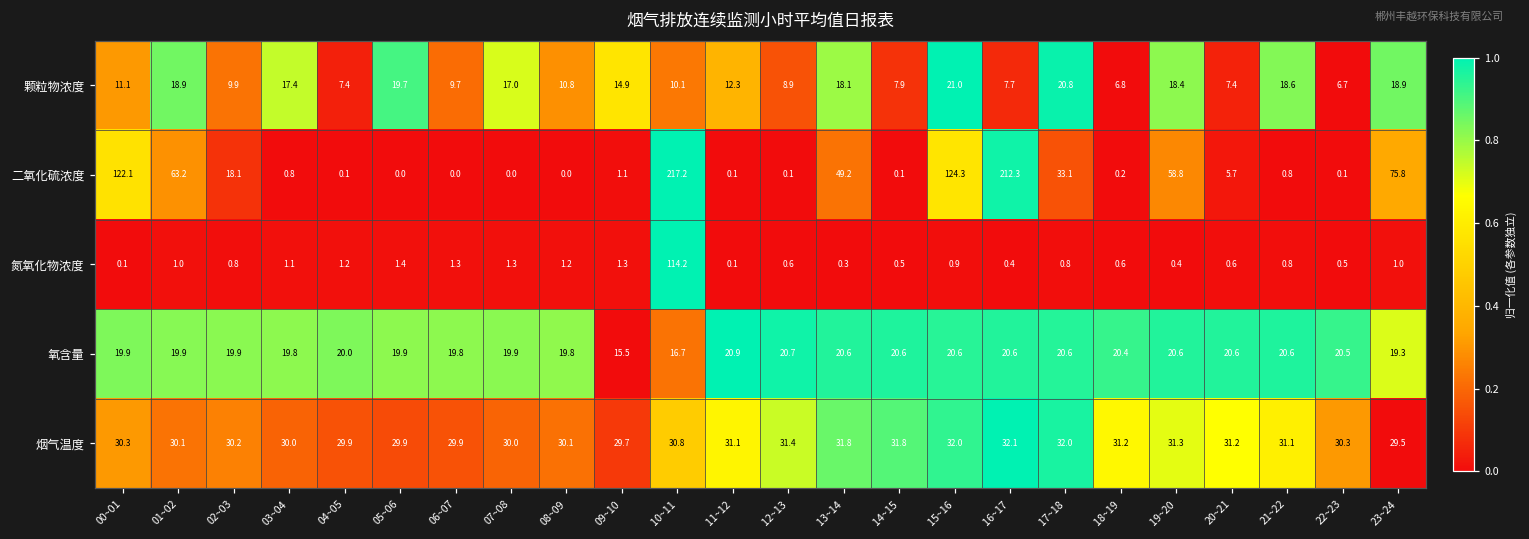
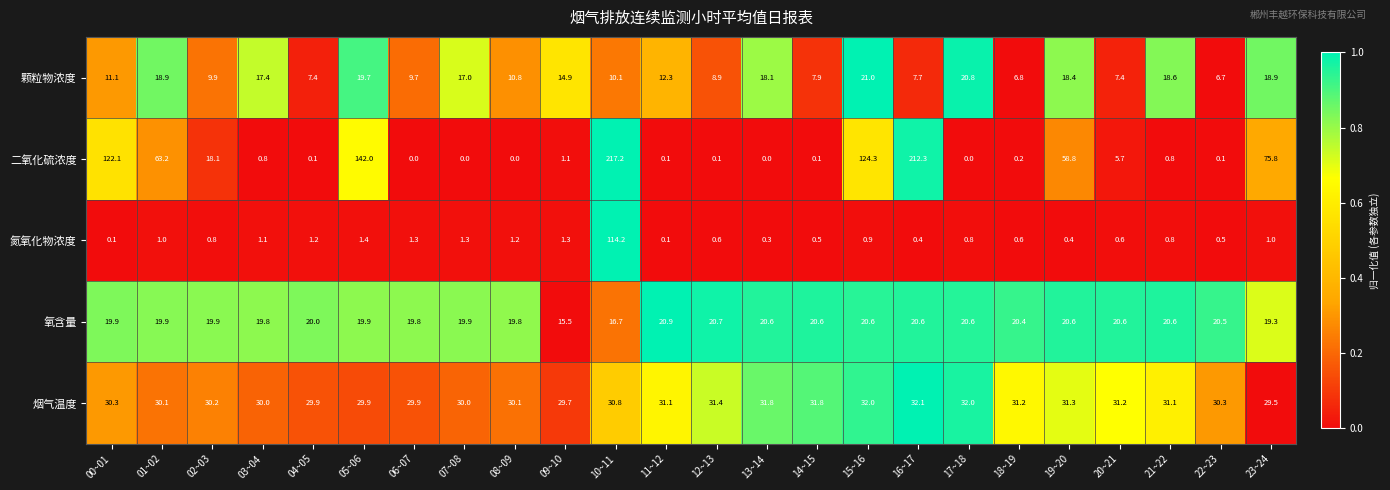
二氧化硫浓度, 05~06: 0.0 -> 142.0
二氧化硫浓度, 13~14: 49.2 -> 0.0
二氧化硫浓度, 17~18: 33.1 -> 0.0
